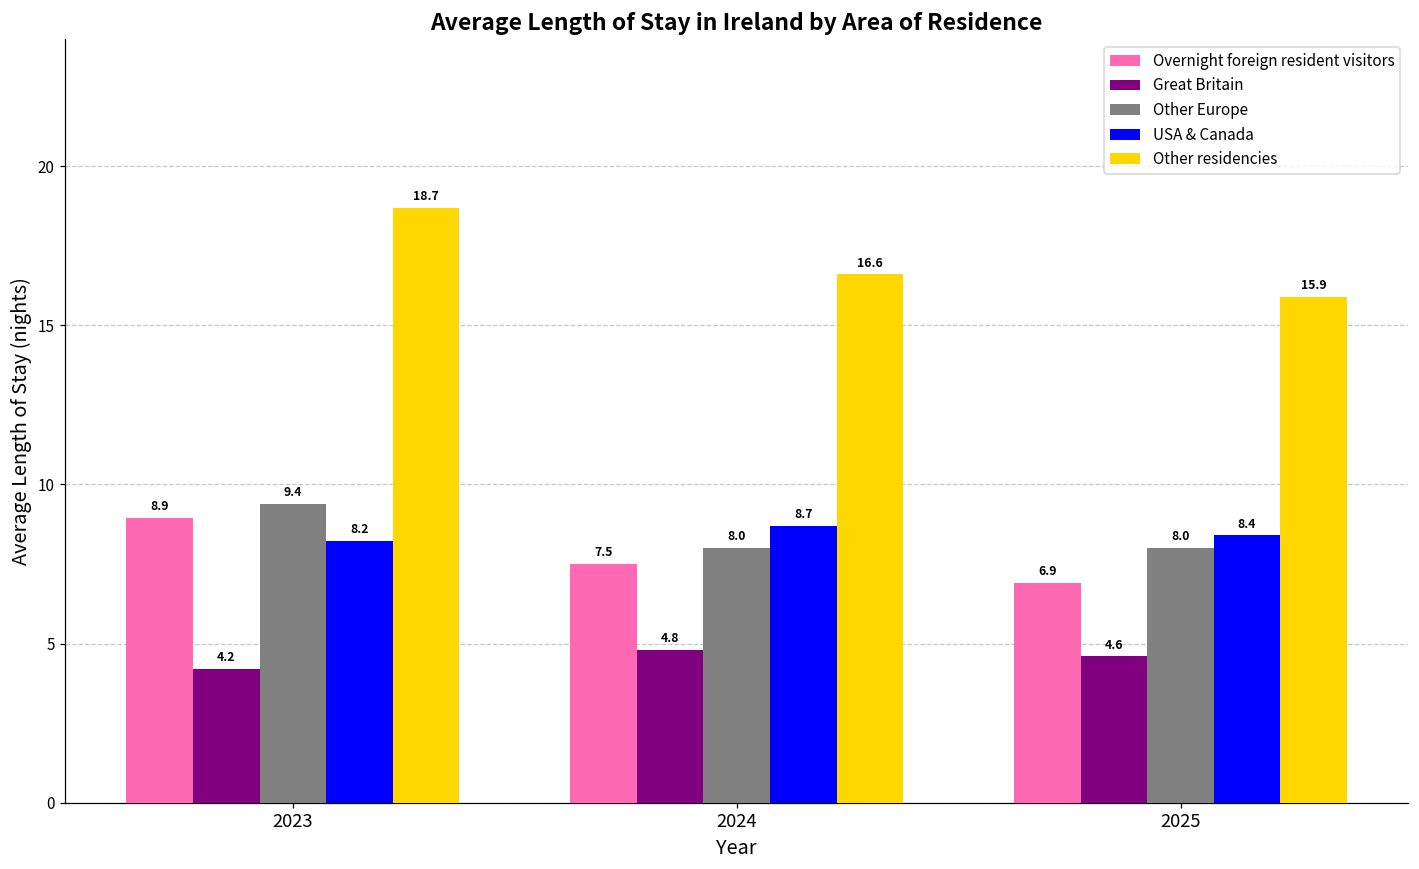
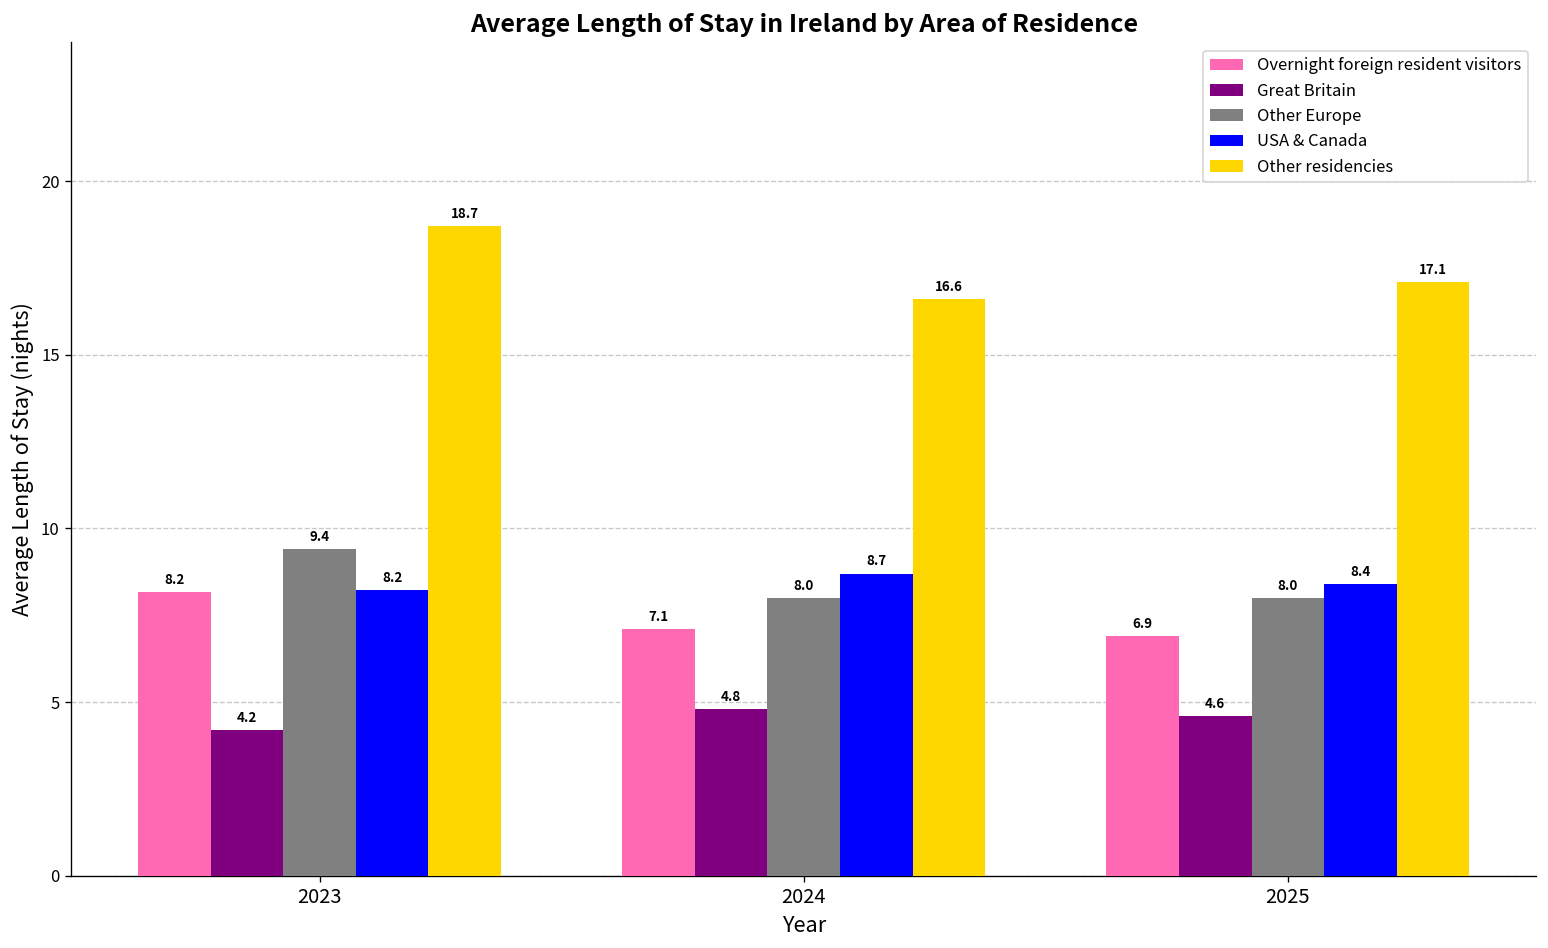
Overnight foreign resident visitors, 2023: 8.9 -> 8.2
Overnight foreign resident visitors, 2024: 7.5 -> 7.1
Other residencies, 2025: 15.9 -> 17.1
